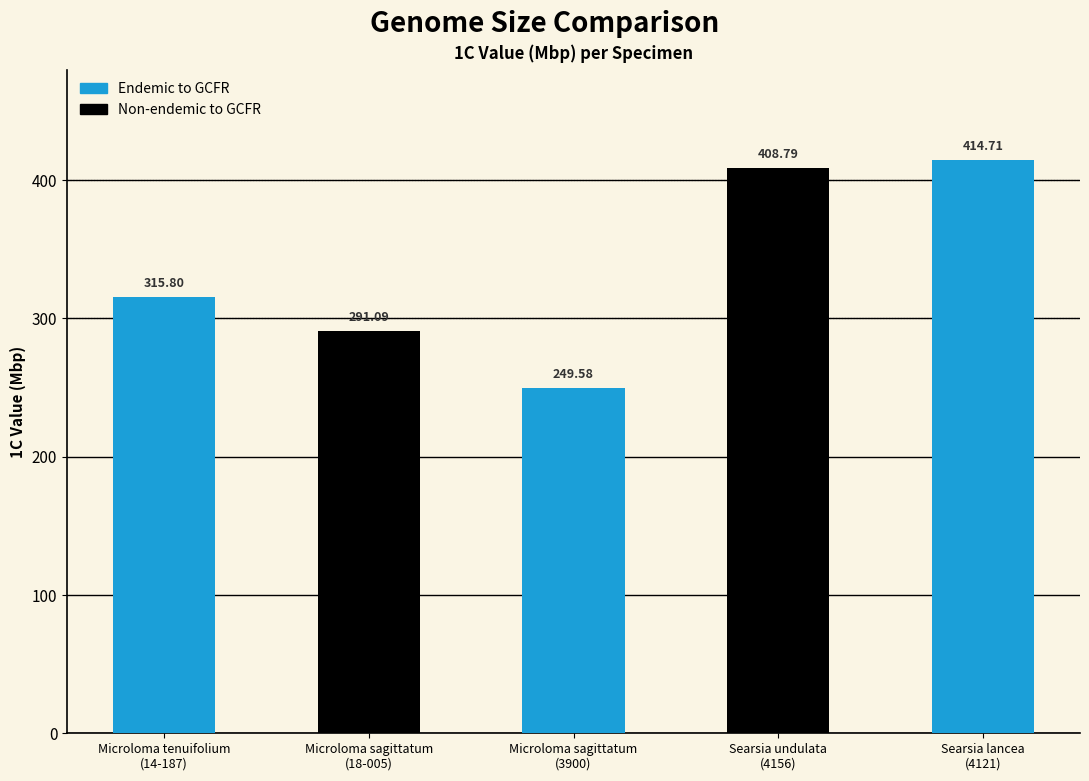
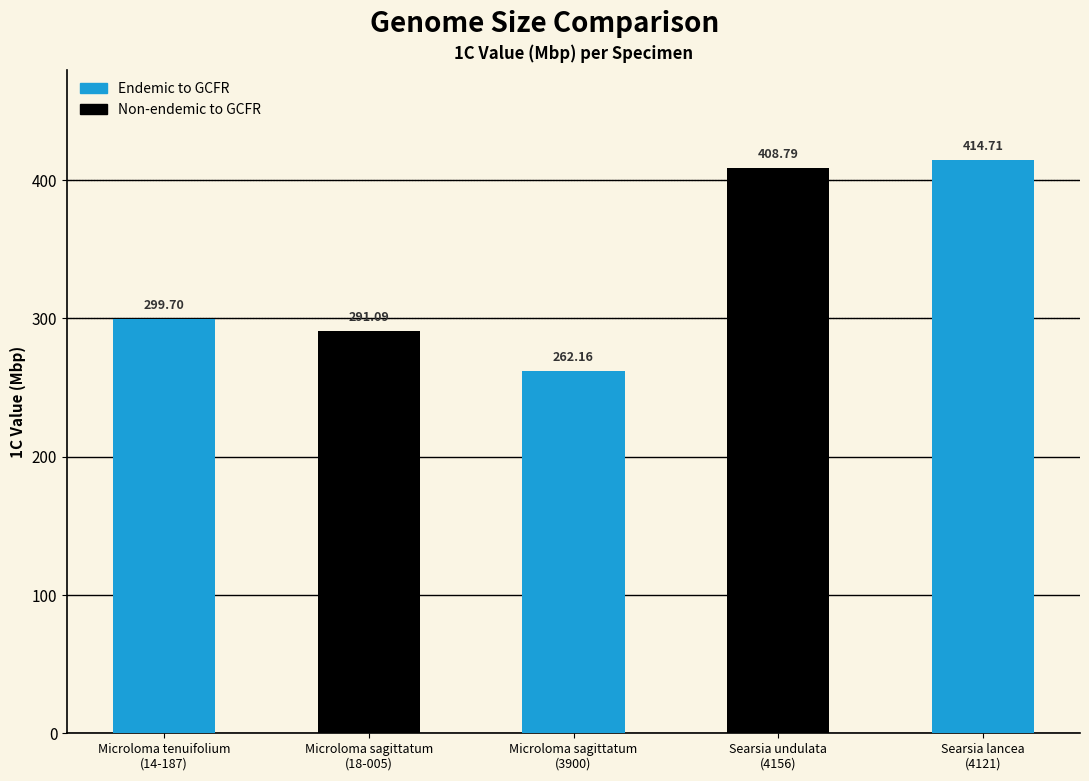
Microloma tenuifolium (14-187): 315.80 -> 299.70
Microloma sagittatum (3900): 249.58 -> 262.16
